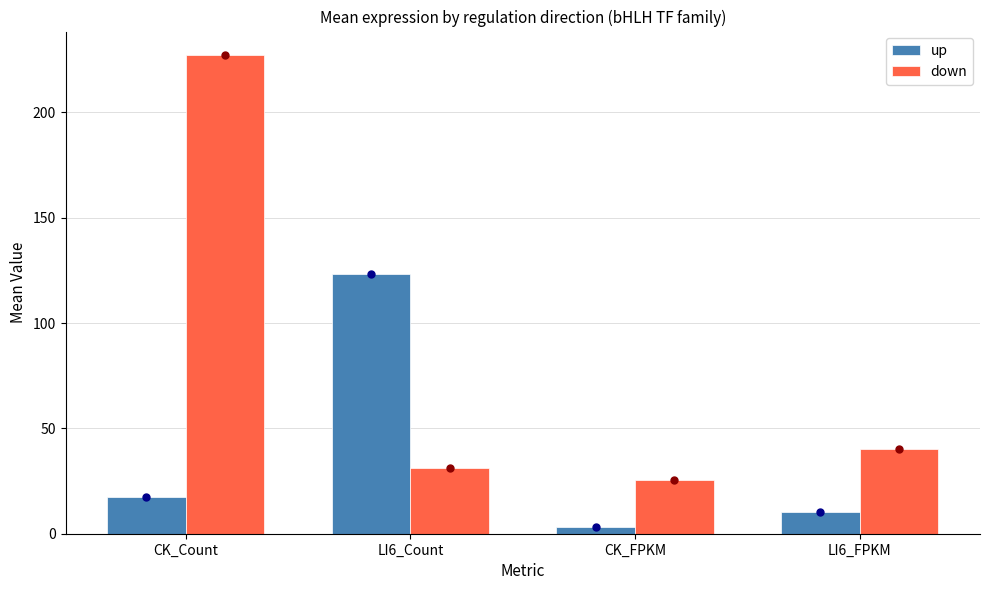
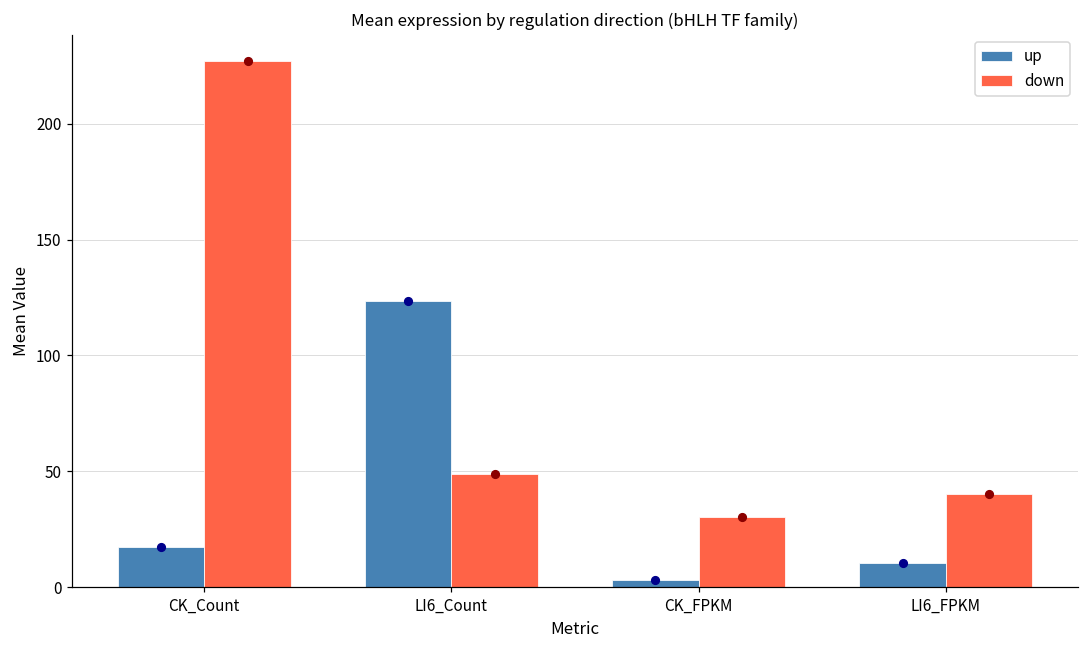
down, LI6_Count: 31 -> 49
down, CK_FPKM: 25 -> 30
